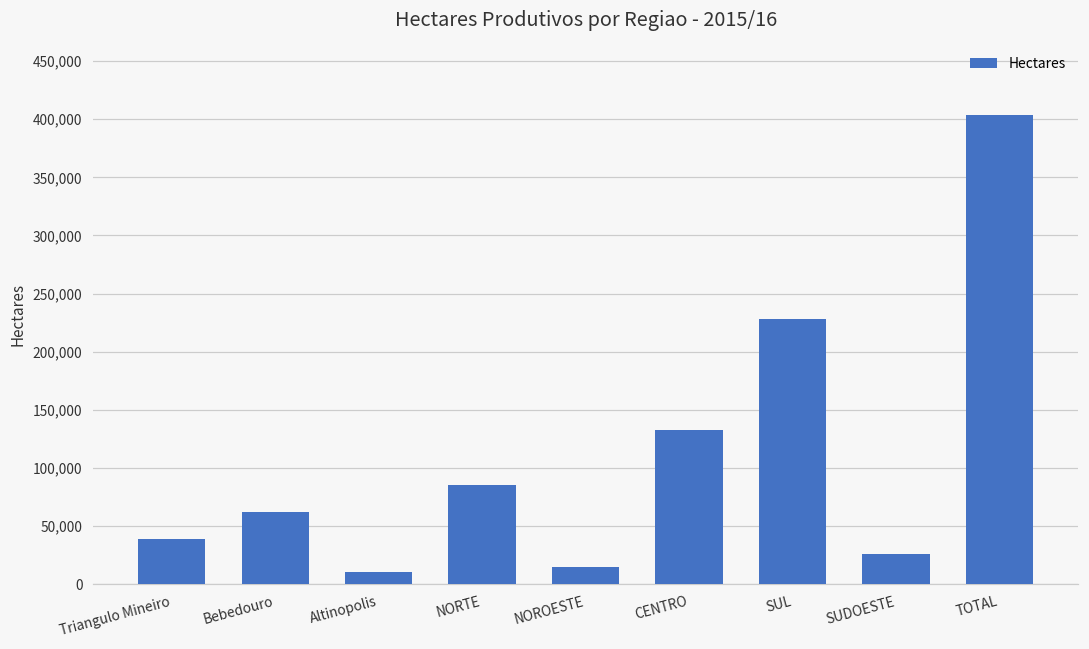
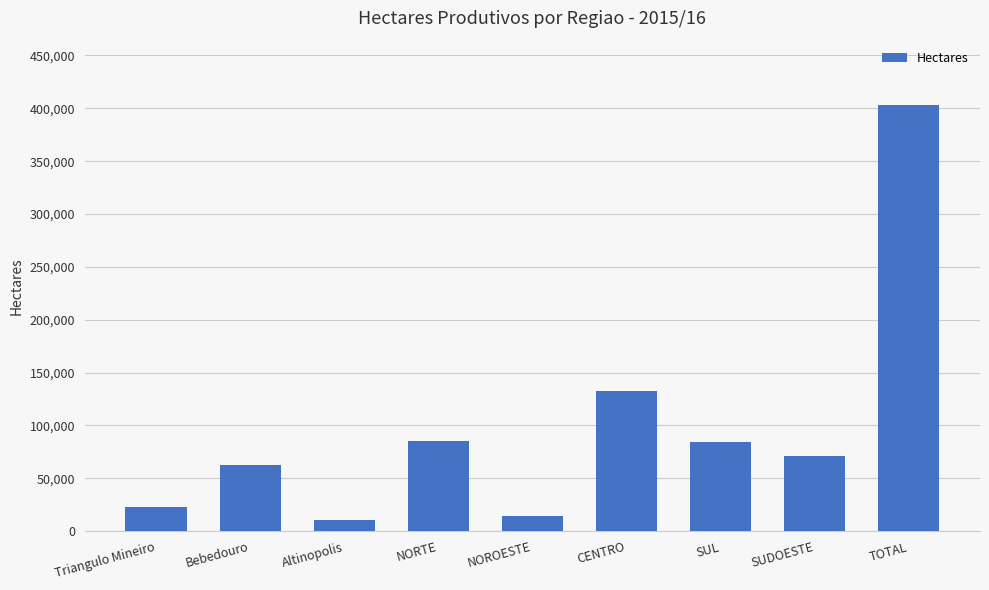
Triangulo Mineiro: 39,000 -> 23,000
SUL: 228,000 -> 85,000
SUDOESTE: 26,000 -> 71,000
